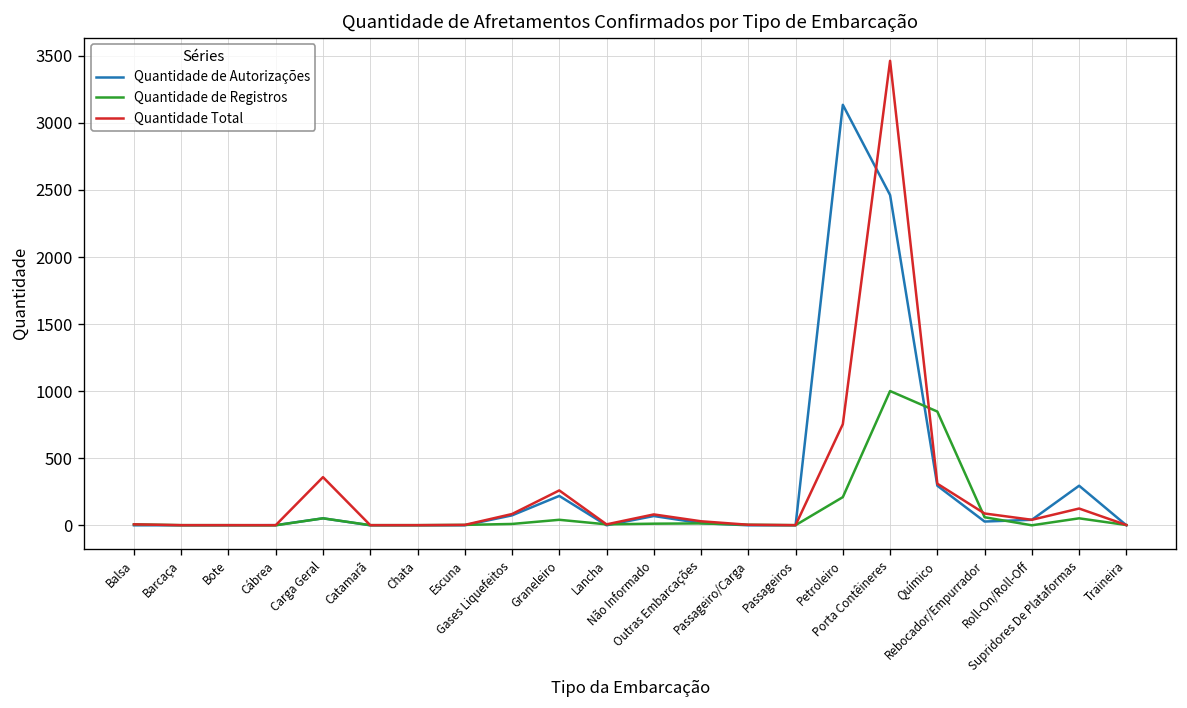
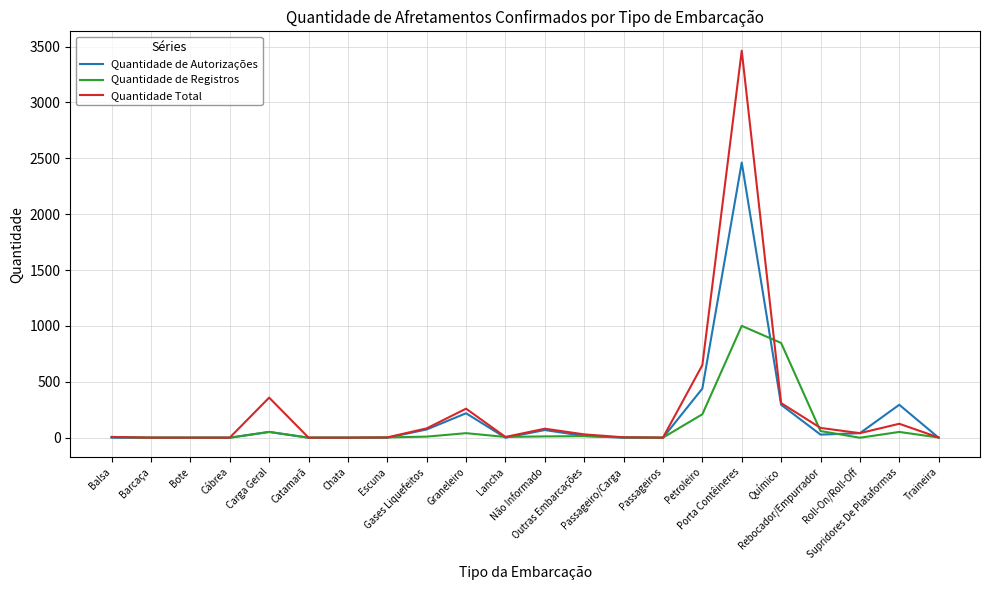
Quantidade de Autorizações, Petroleiro: 3140 -> 440
Quantidade Total, Petroleiro: 750 -> 650
